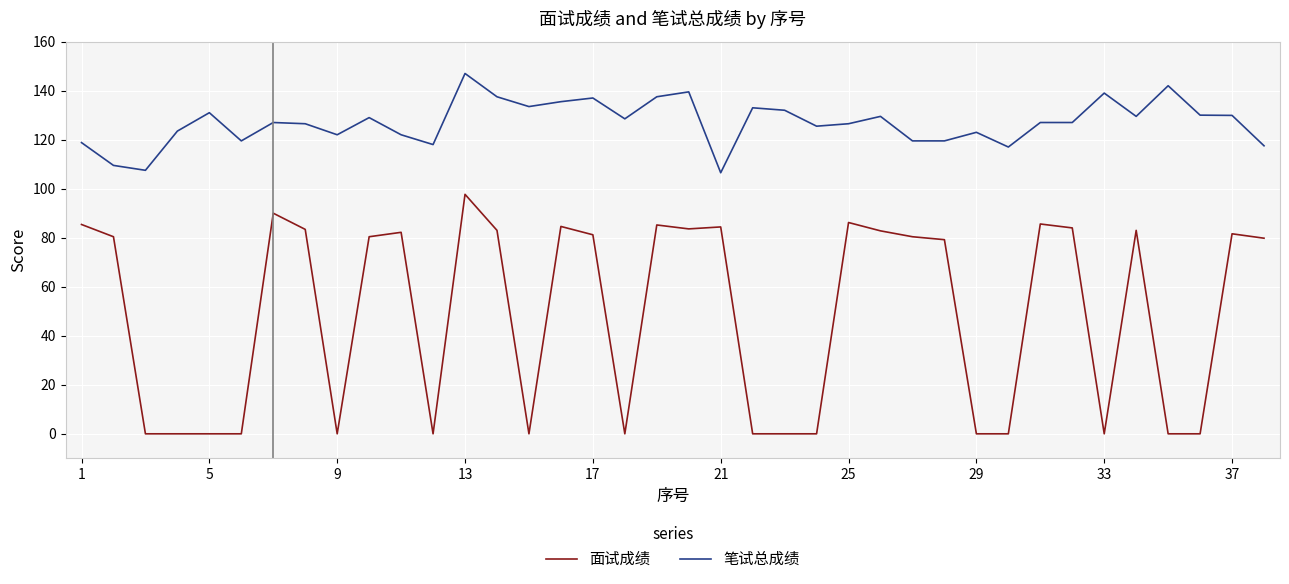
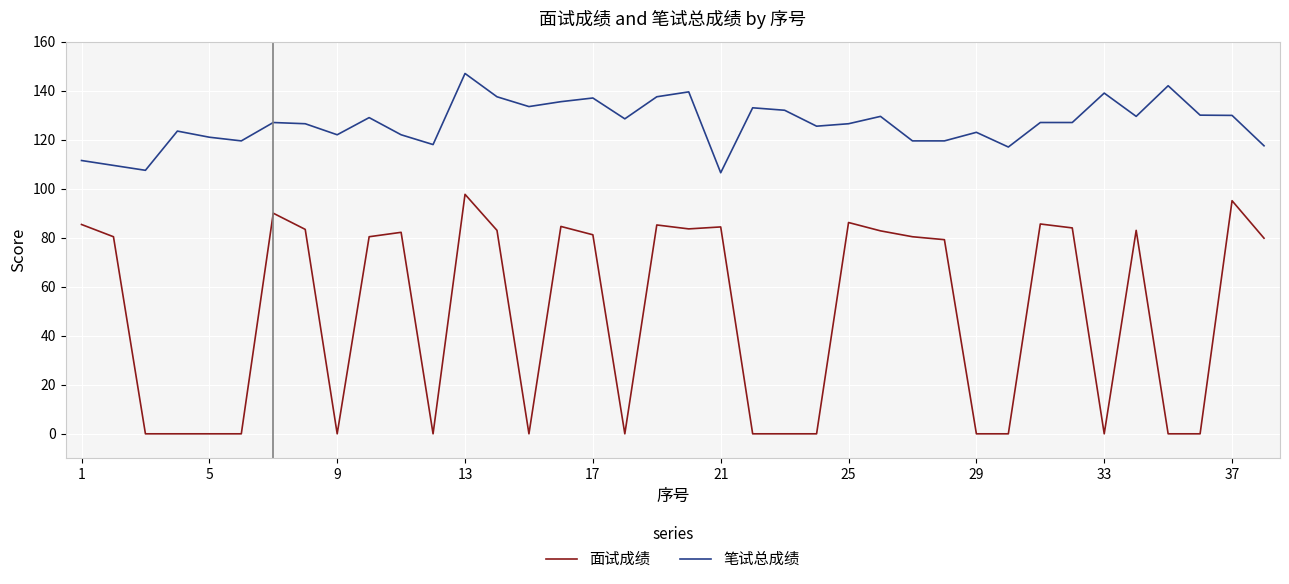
笔试总成绩, 1: 119 -> 112
笔试总成绩, 5: 131 -> 121
面试成绩, 37: 82 -> 95
